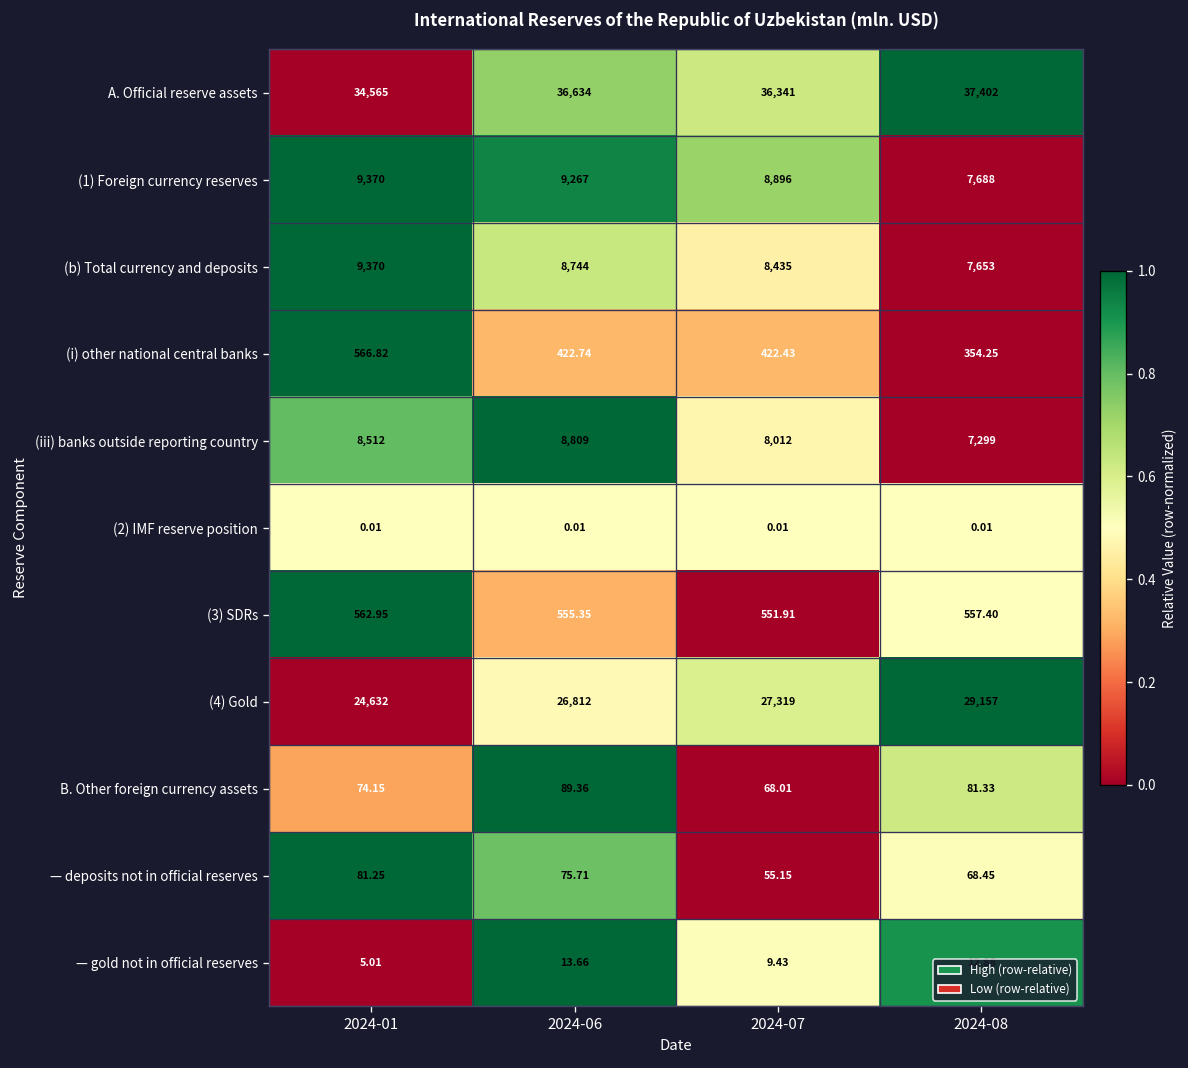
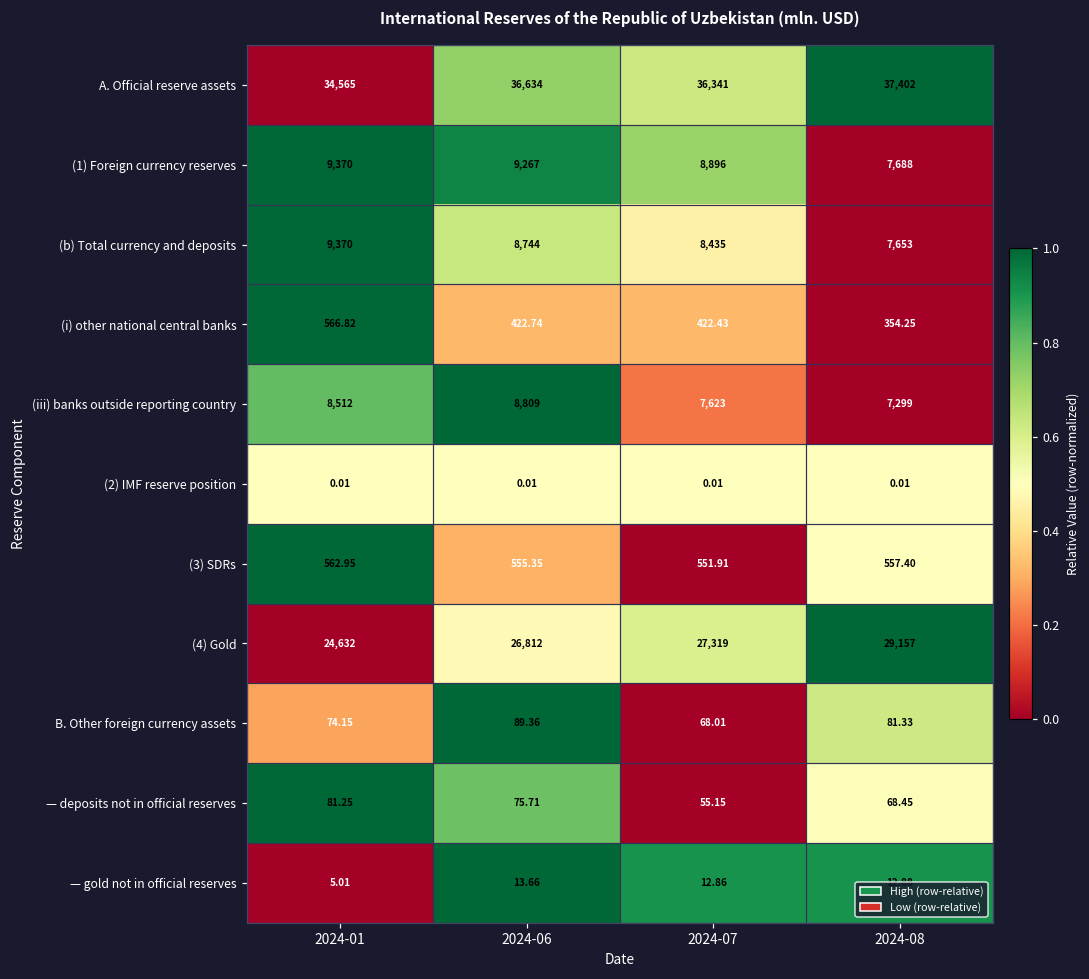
(iii) banks outside reporting country, 2024-07: 8,012 -> 7,623
— gold not in official reserves, 2024-07: 9.43 -> 12.86
